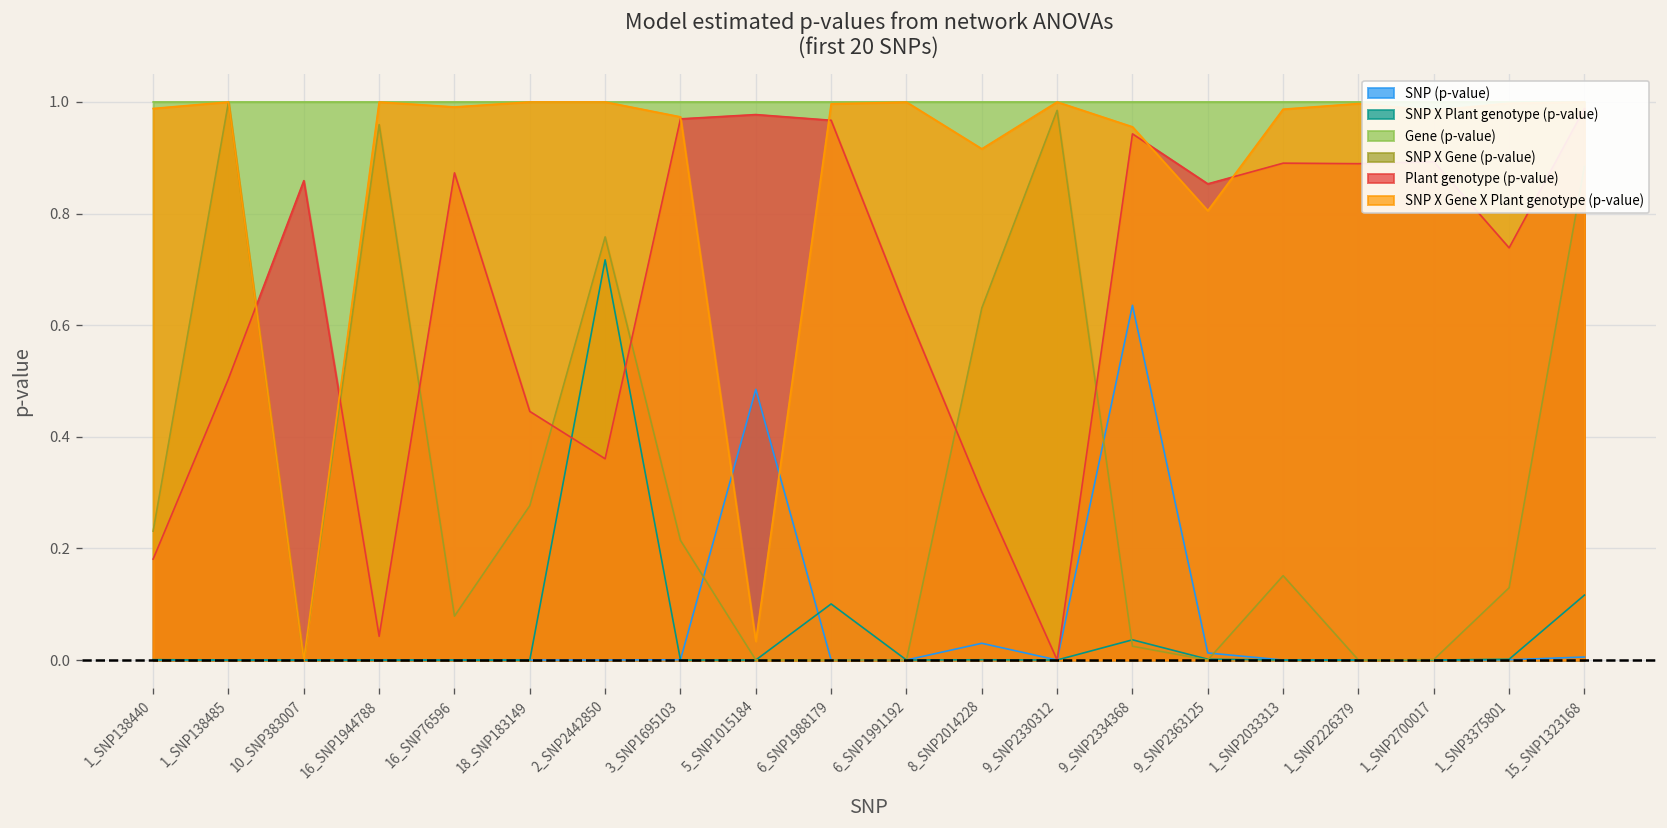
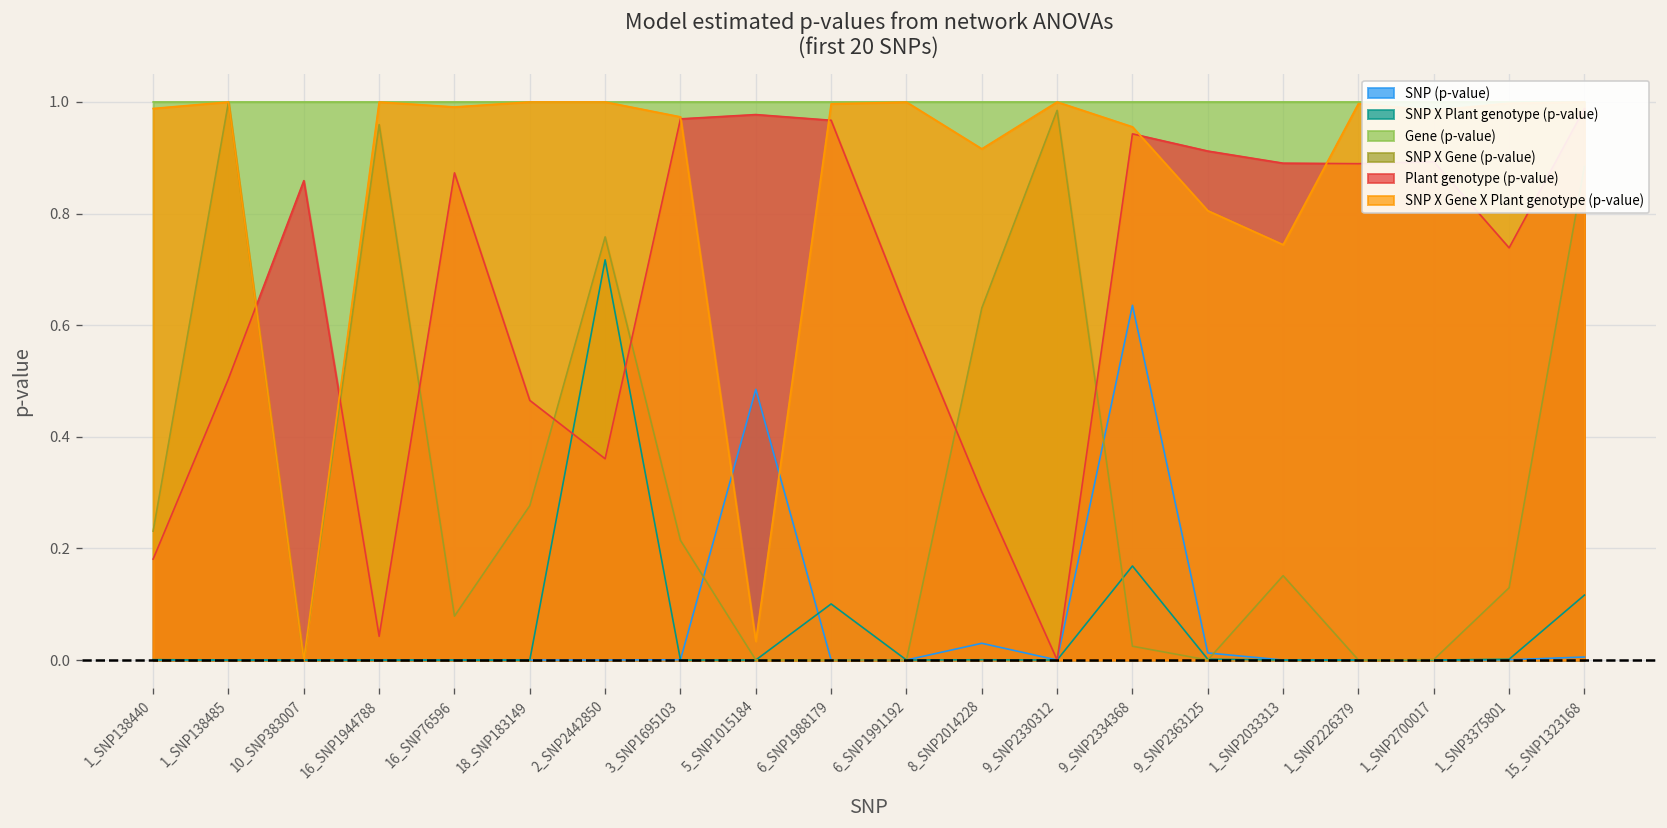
Plant genotype (p-value), 18_SNP183149: 0.45 -> 0.47
SNP X Plant genotype (p-value), 9_SNP2334368: 0.04 -> 0.17
Plant genotype (p-value), 9_SNP2363125: 0.85 -> 0.91
SNP X Gene X Plant genotype (p-value), 1_SNP2033313: 0.99 -> 0.74
